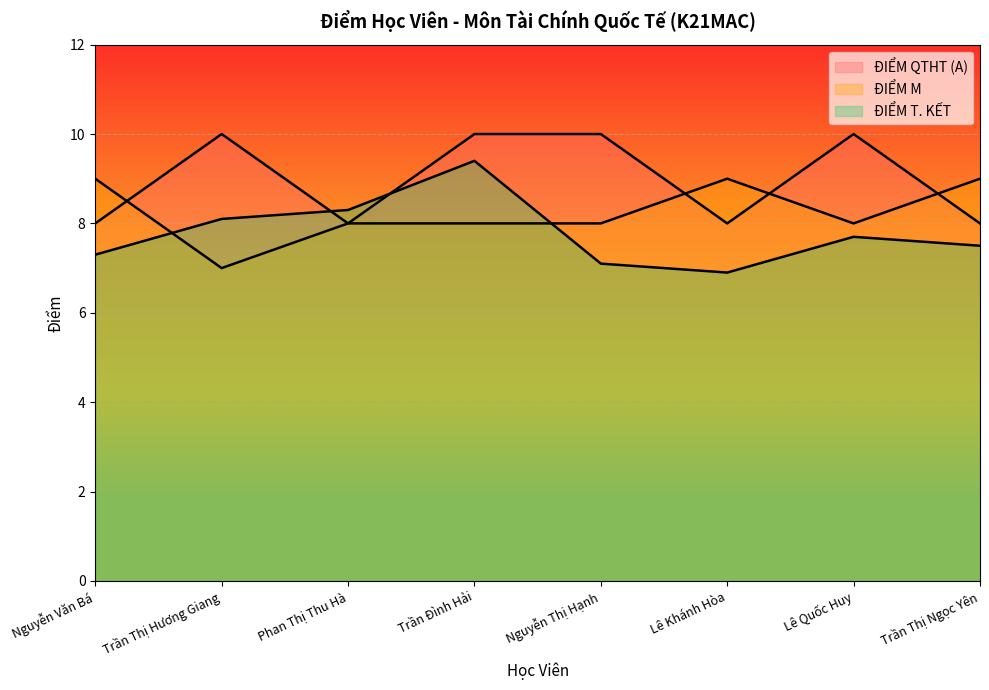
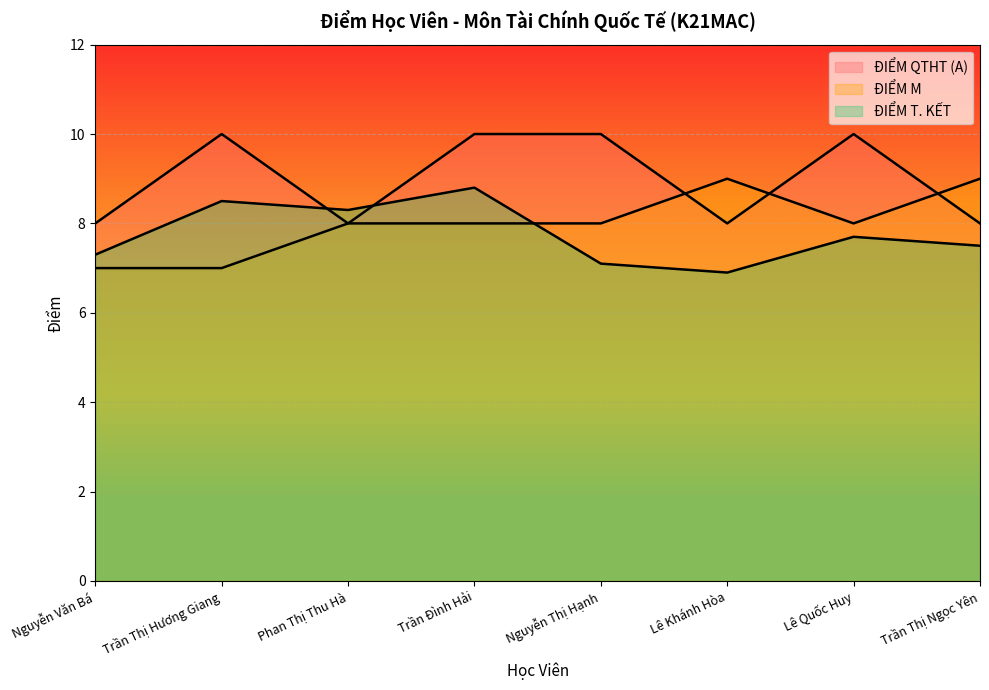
ĐIỂM M, Nguyễn Văn Bá: 9 -> 7
ĐIỂM T. KẾT, Trần Thị Hương Giang: 8.1 -> 8.5
ĐIỂM T. KẾT, Trần Đình Hải: 9.4 -> 8.8
